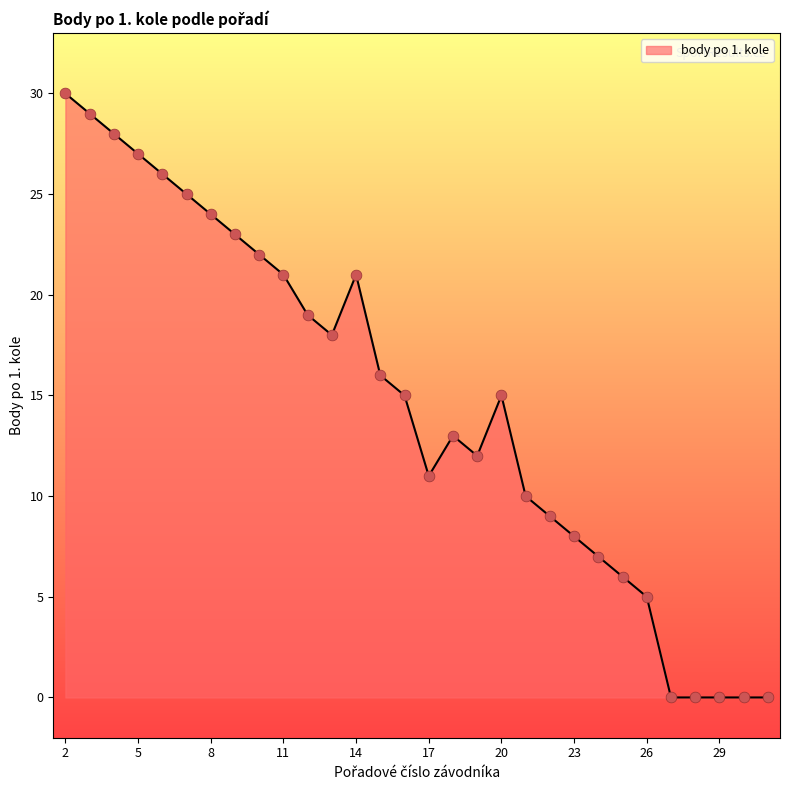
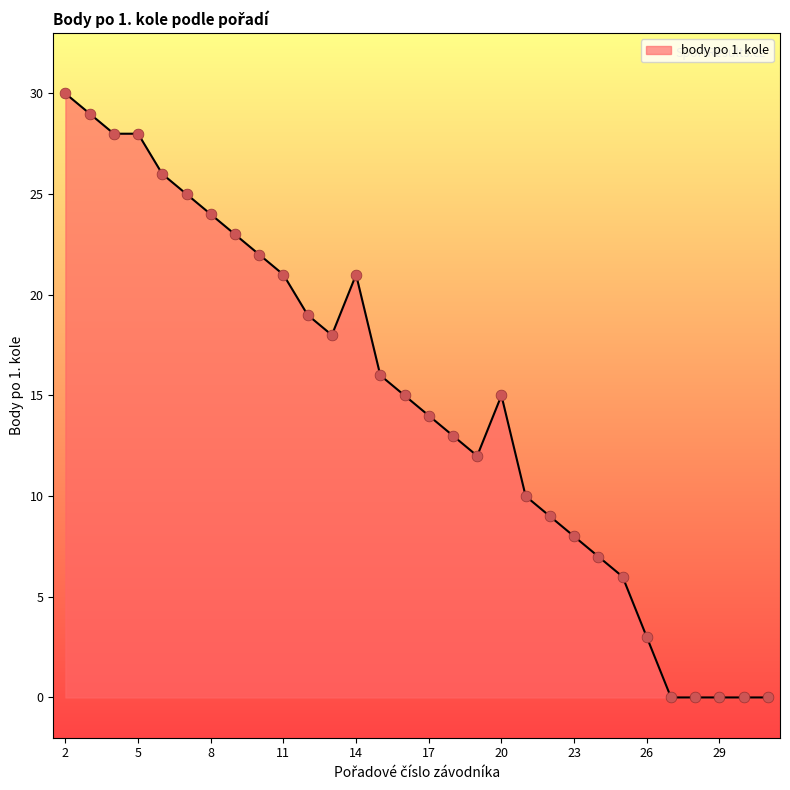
5: 27 -> 28
17: 11 -> 14
26: 5 -> 3
